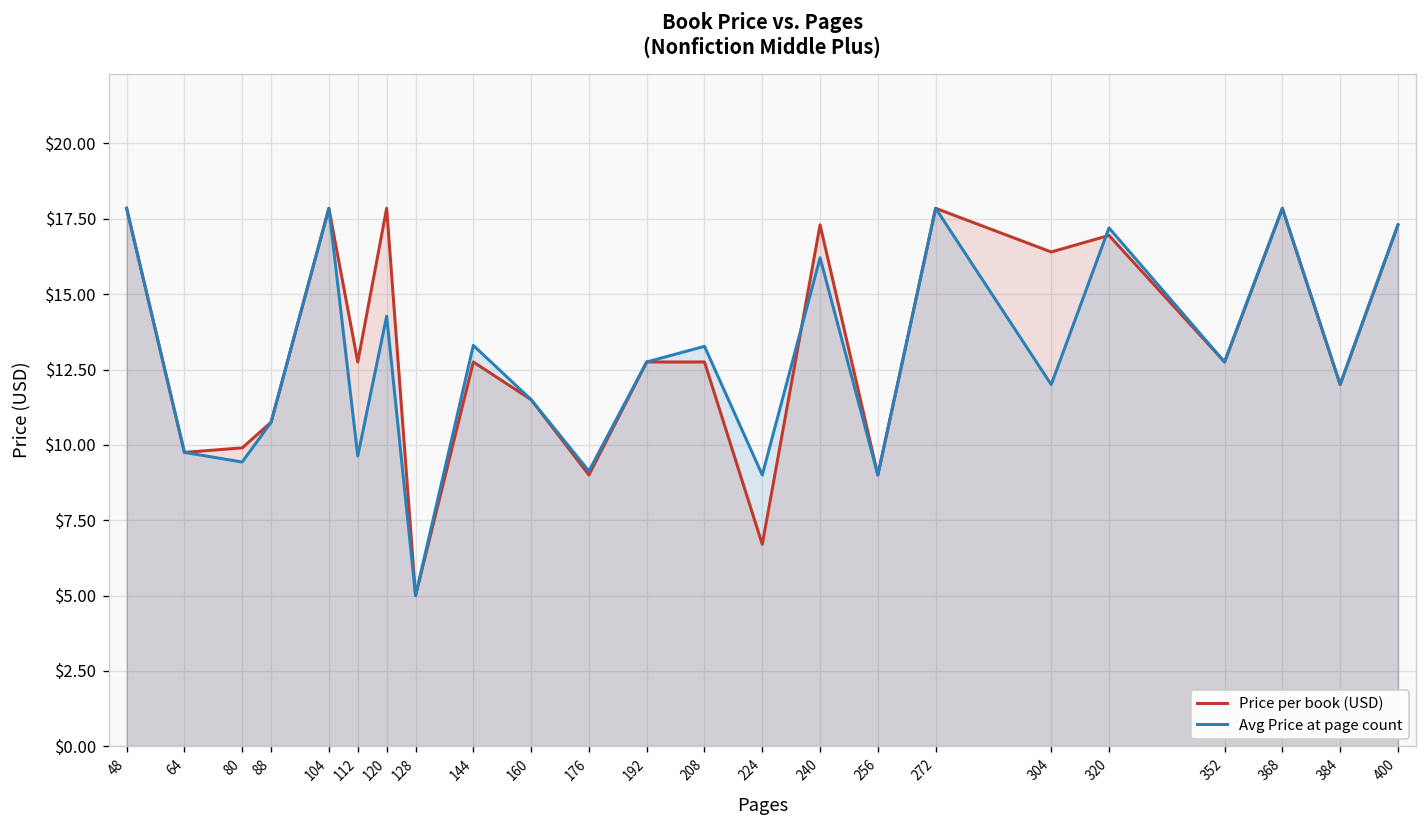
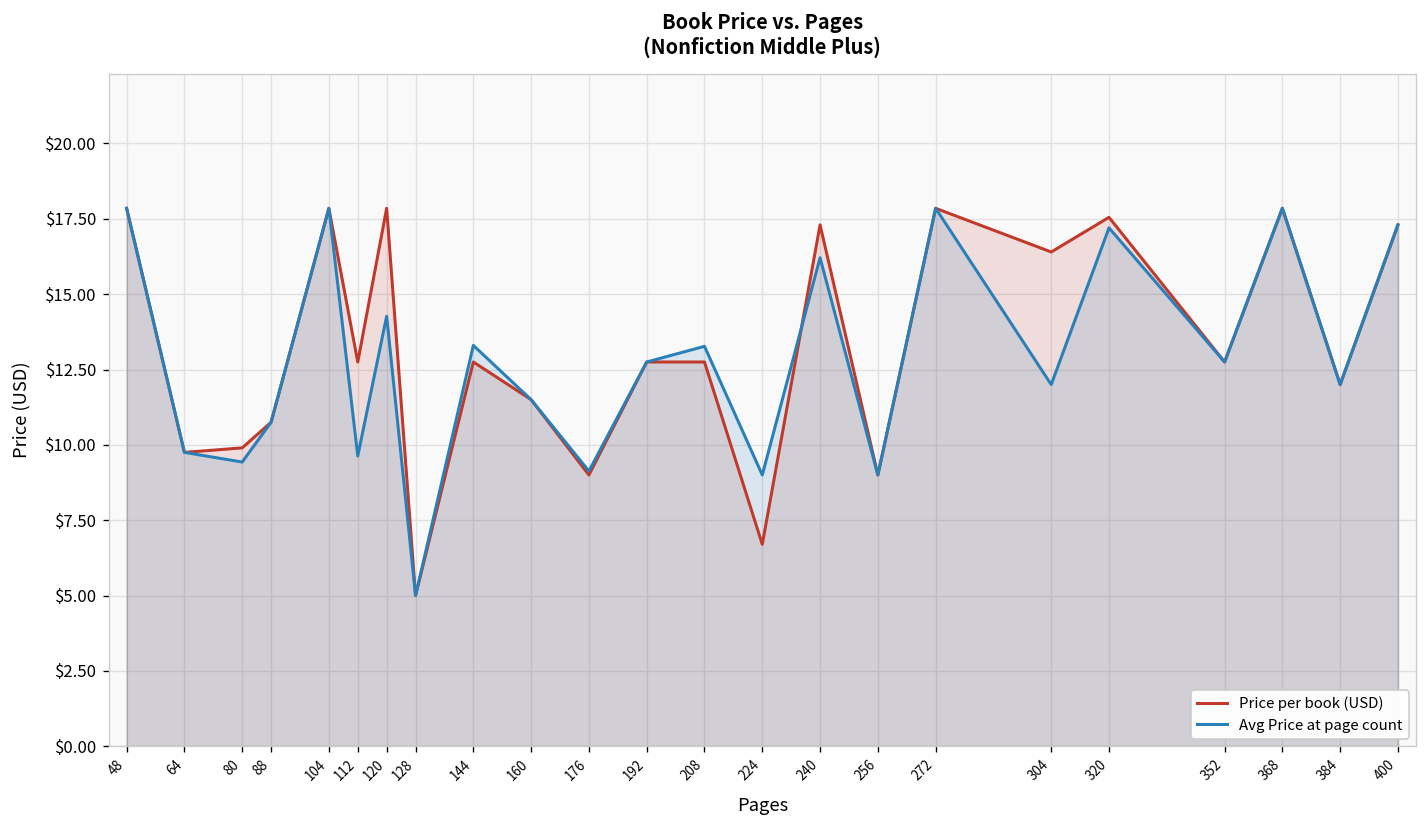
Price per book (USD), 320: $17.0 -> $17.6
